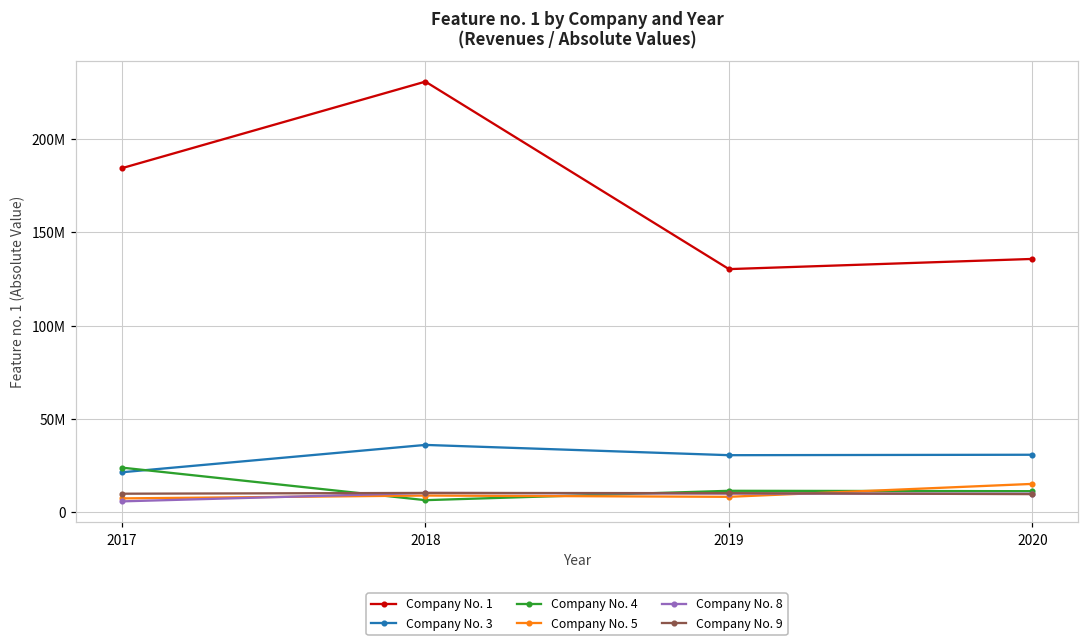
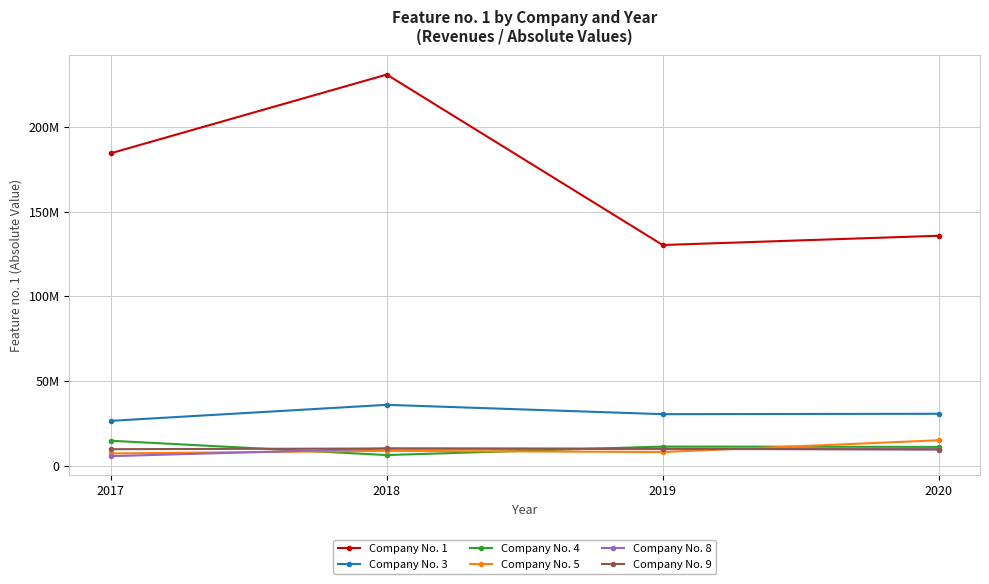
Company No. 3, 2017: 21000000 -> 27000000
Company No. 4, 2017: 24000000 -> 15000000
